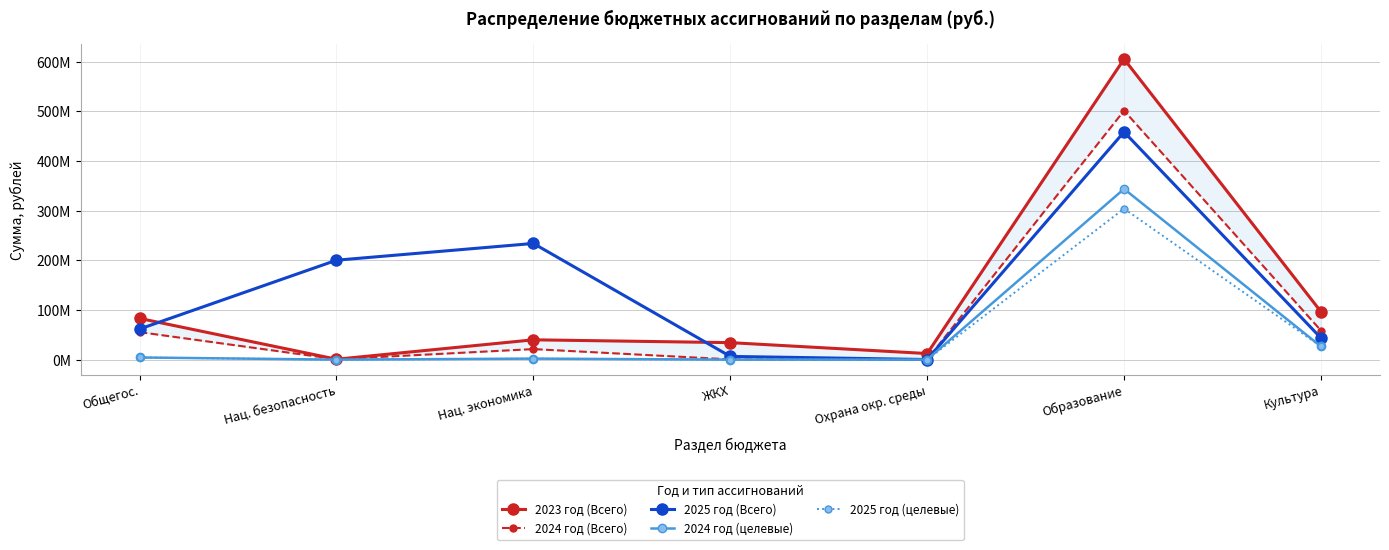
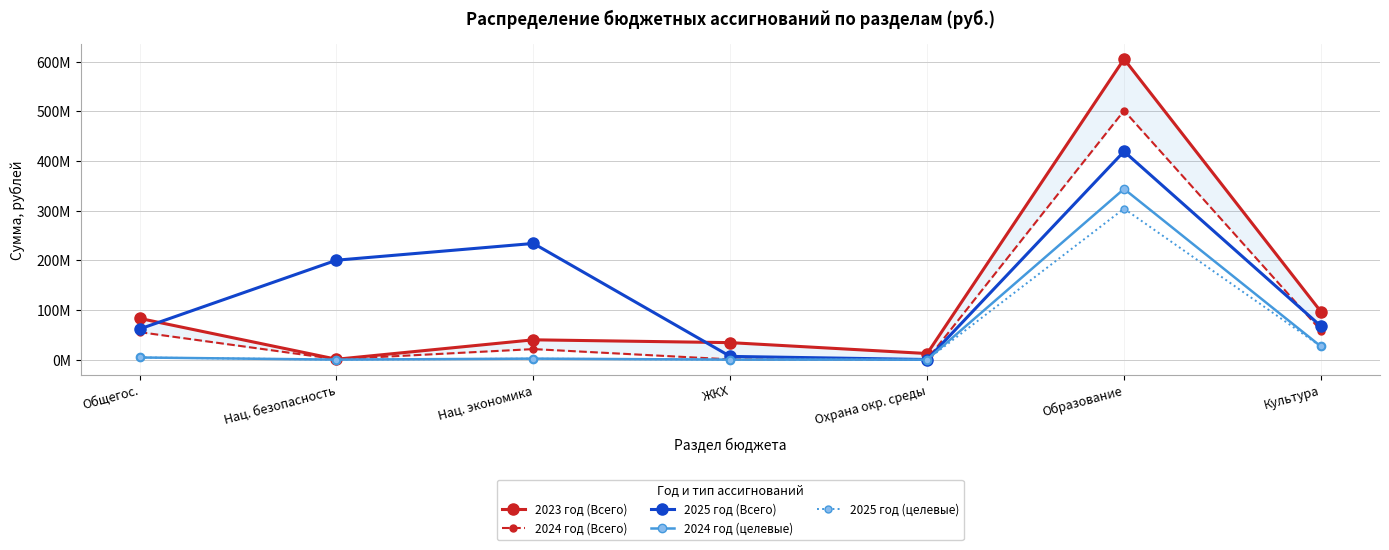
2025 год (Всего), Образование: 460000000 -> 420000000
2025 год (Всего), Культура: 40000000 -> 70000000
